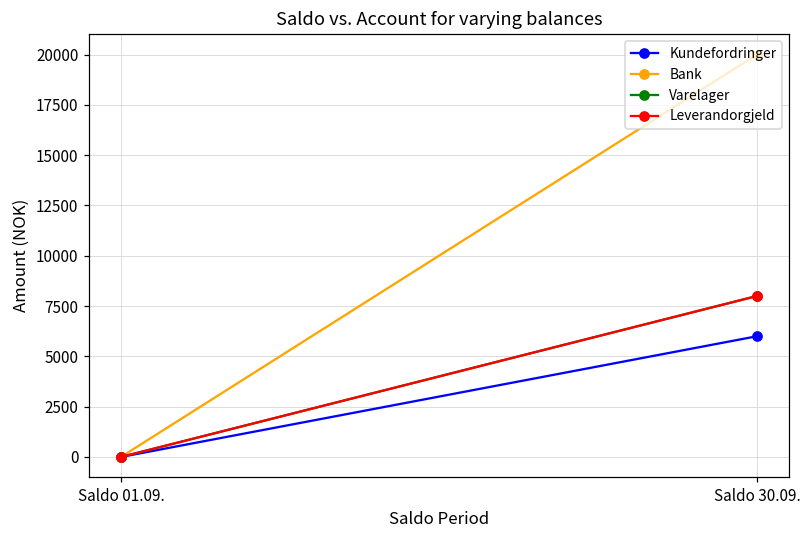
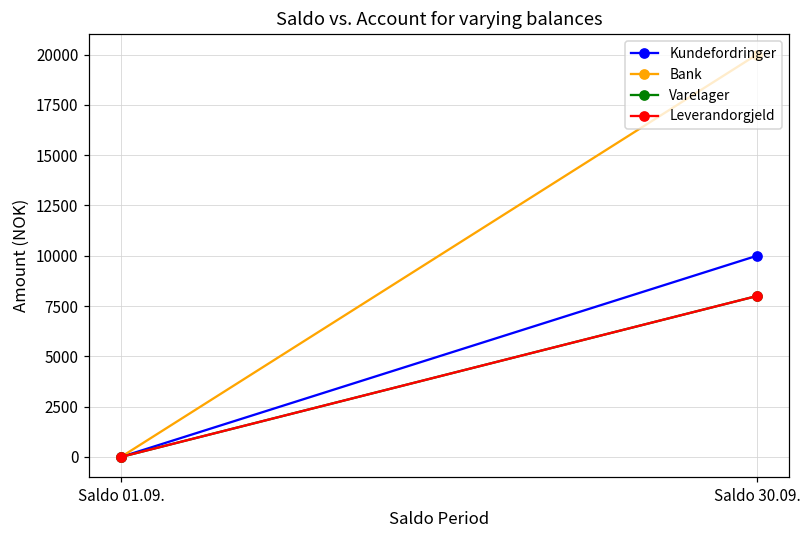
Kundefordringer, Saldo 30.09.: 6000 -> 10000
